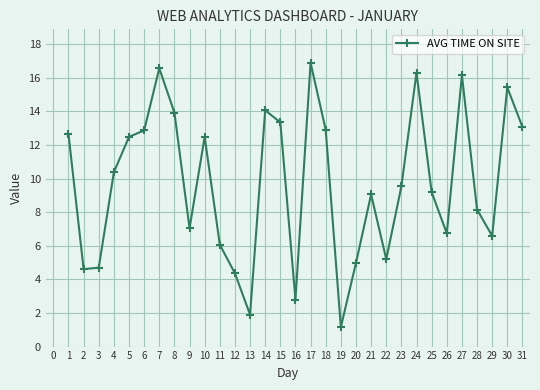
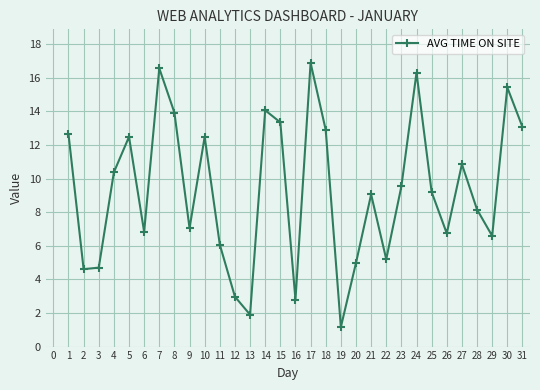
6: 12.9 -> 6.8
12: 4.4 -> 3.0
27: 16.2 -> 10.9
